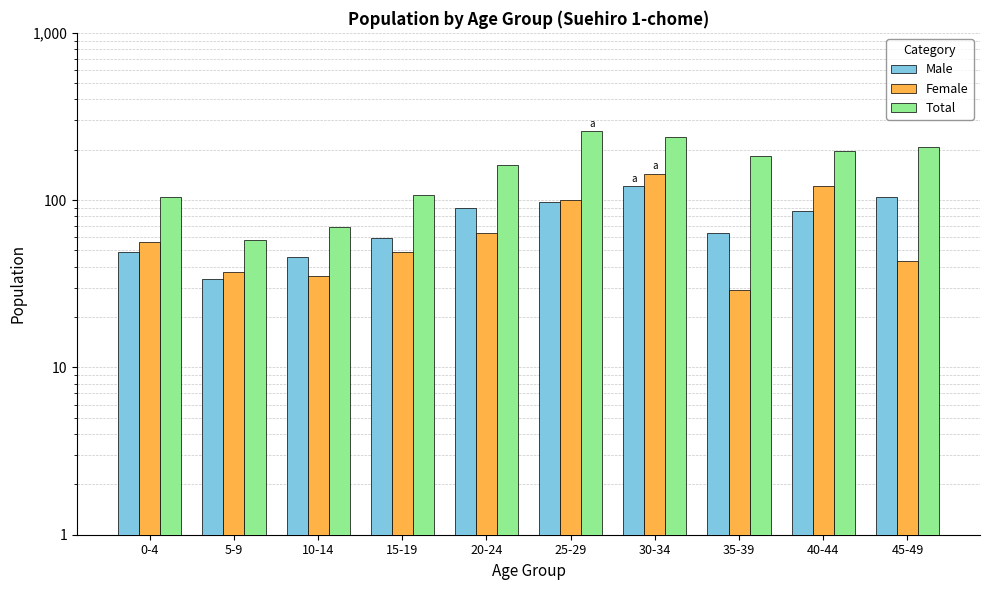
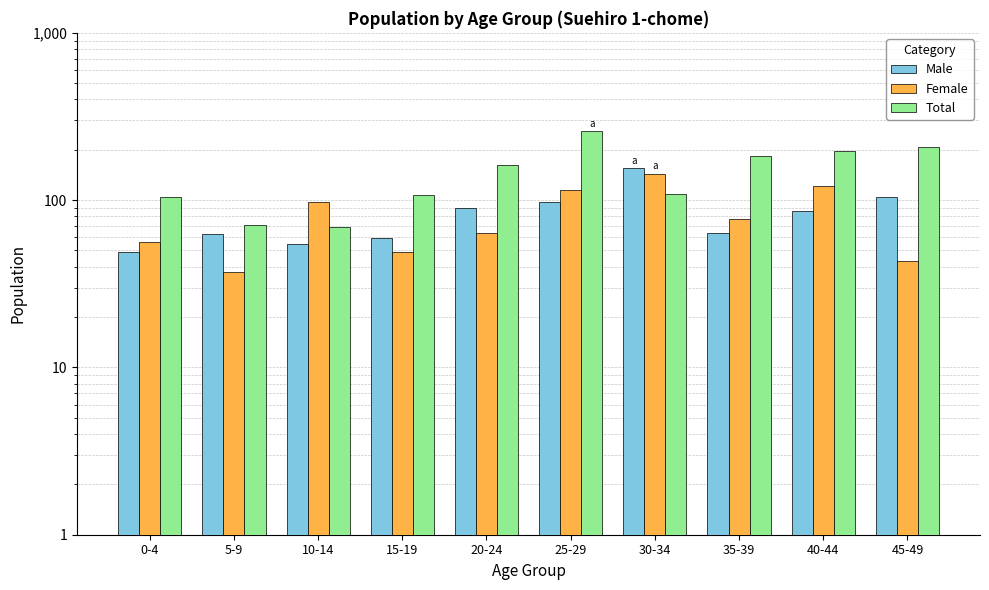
Male, 5-9: 34 -> 63
Total, 5-9: 58 -> 71
Male, 10-14: 46 -> 55
Female, 10-14: 35 -> 100
Female, 25-29: 100 -> 120
Male, 30-34: 120 -> 160
Total, 30-34: 240 -> 110
Female, 35-39: 29 -> 80
